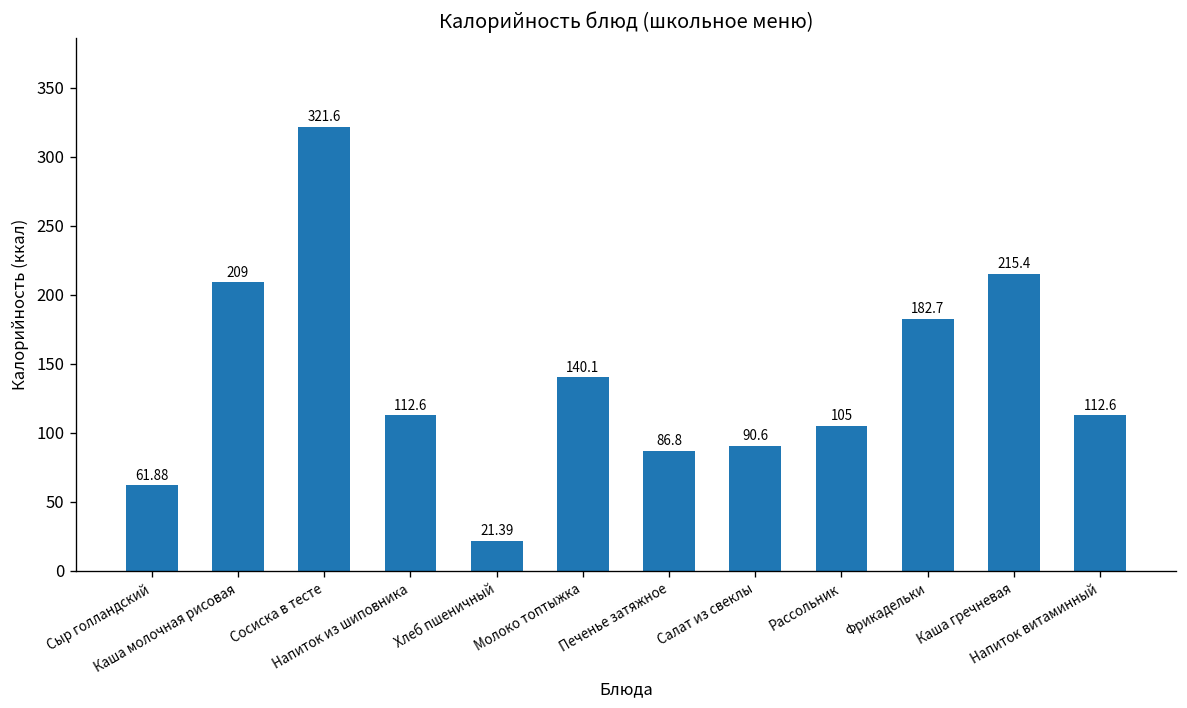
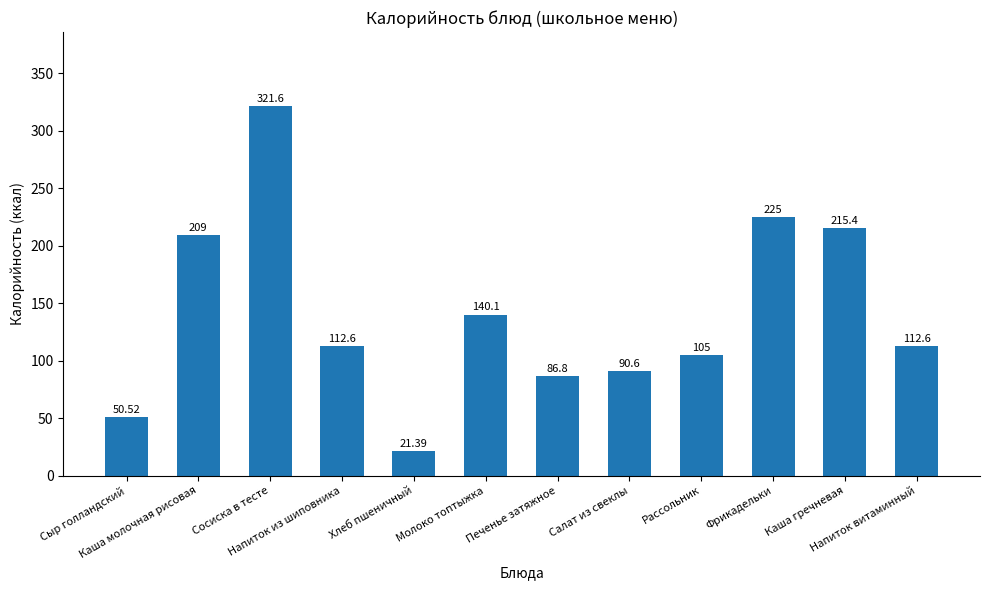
Сыр голландский: 61.88 -> 50.52
Фрикадельки: 182.7 -> 225
